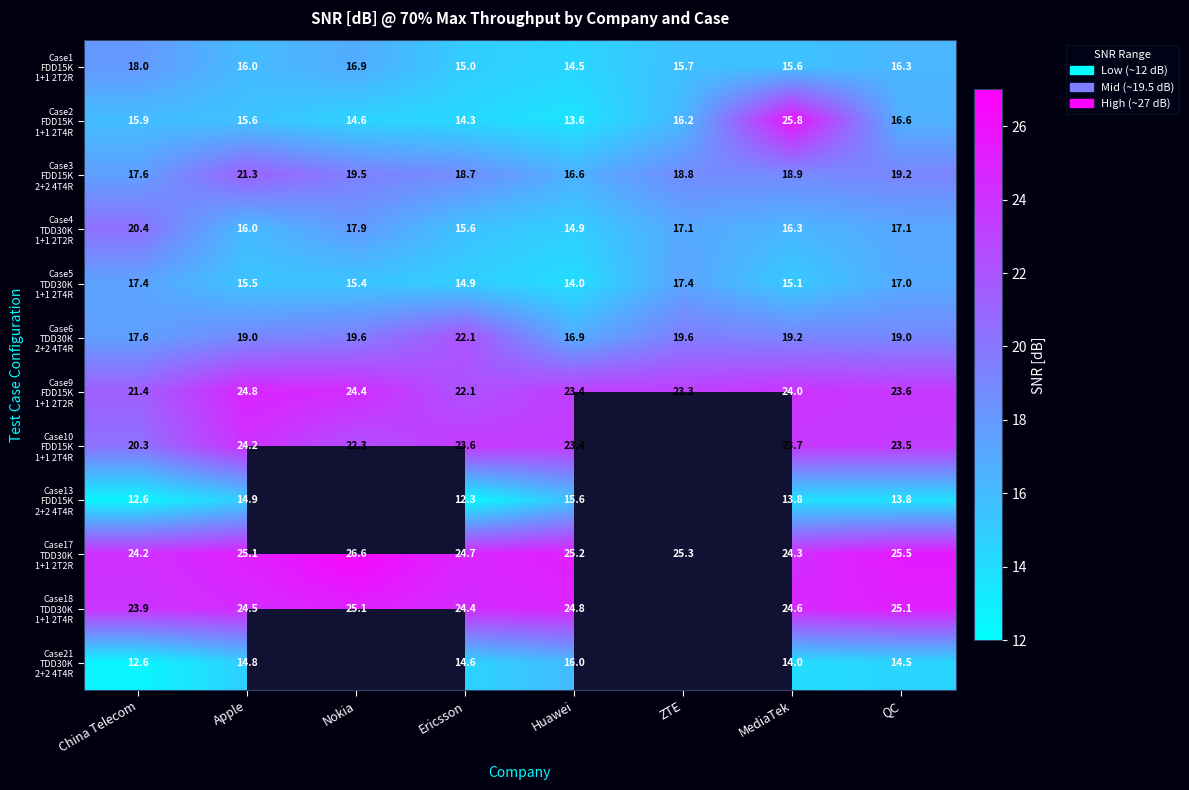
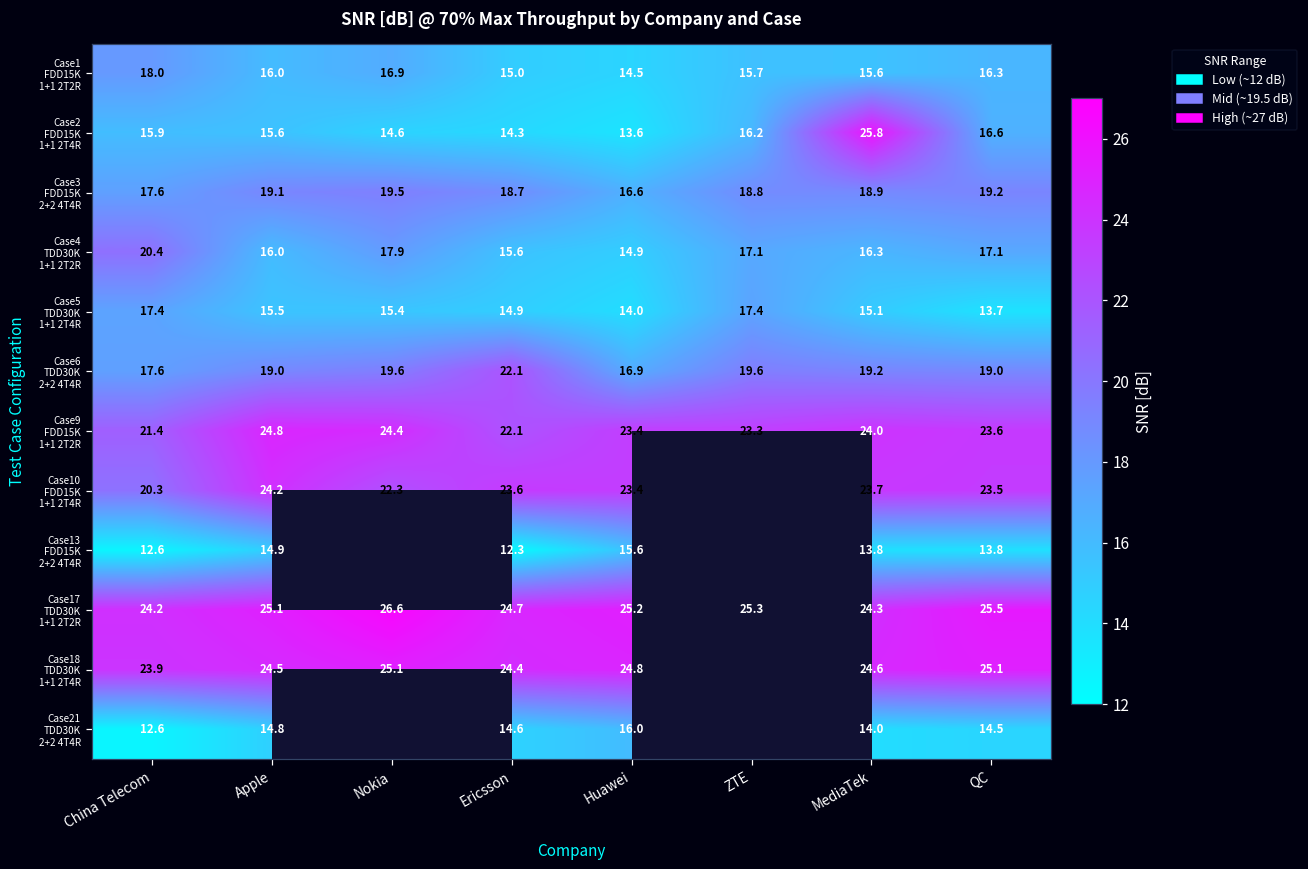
Case3 FDD15K 2+2 4T4R, Apple: 21.3 -> 19.1
Case5 TDD30K 1+1 2T4R, QC: 17.0 -> 13.7
